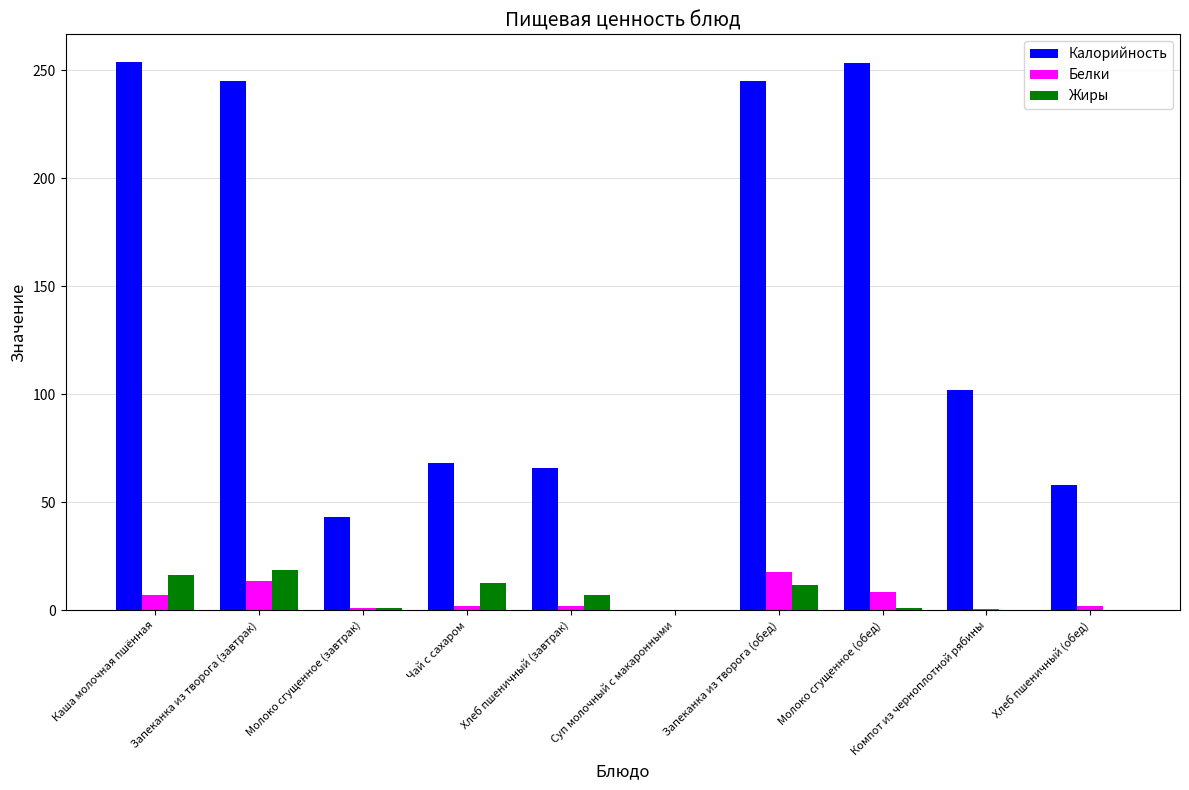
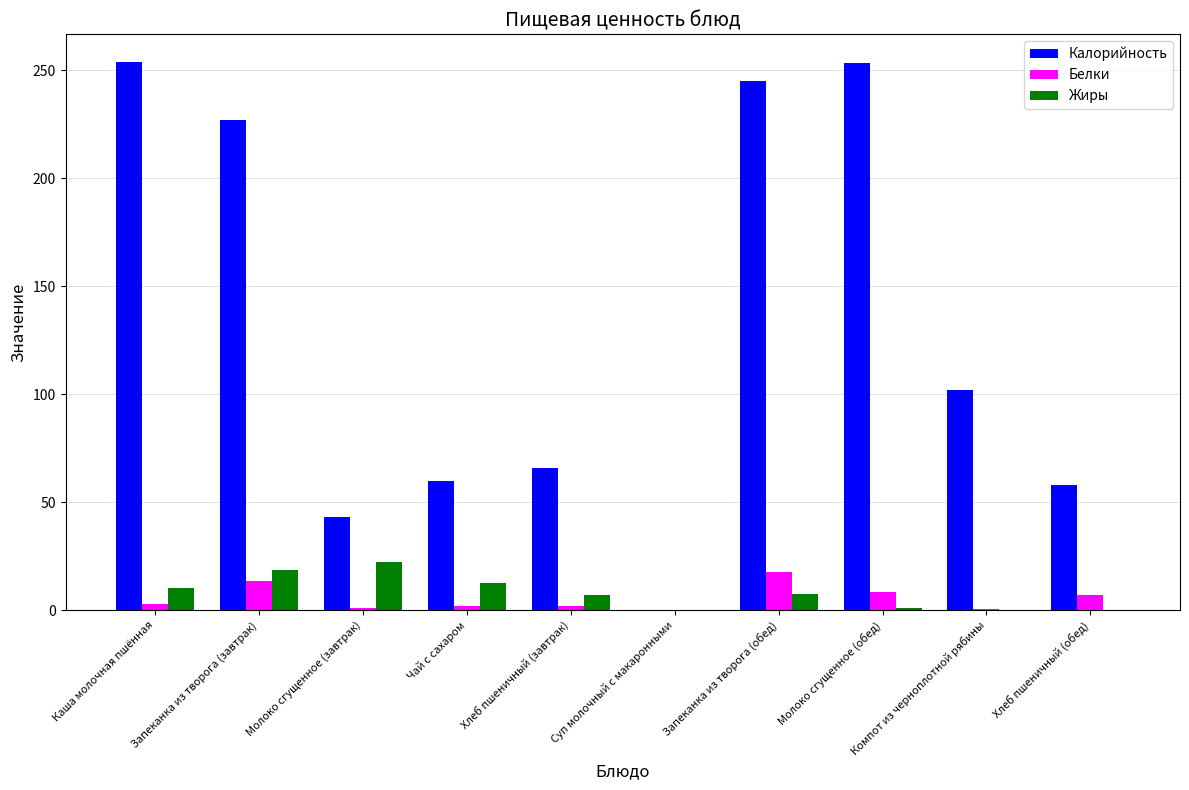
Белки, Каша молочная пшённая: 7 -> 3
Жиры, Каша молочная пшённая: 16 -> 10
Калорийность, Запеканка из творога (завтрак): 245 -> 227
Жиры, Молоко сгущенное (завтрак): 1 -> 22
Калорийность, Чай с сахаром: 68 -> 60
Жиры, Запеканка из творога (обед): 12 -> 8
Белки, Хлеб пшеничный (обед): 2 -> 7
